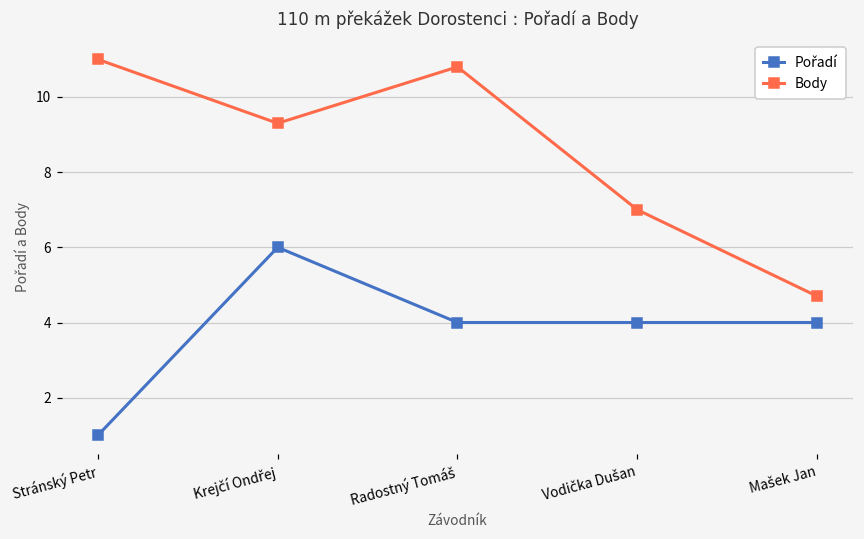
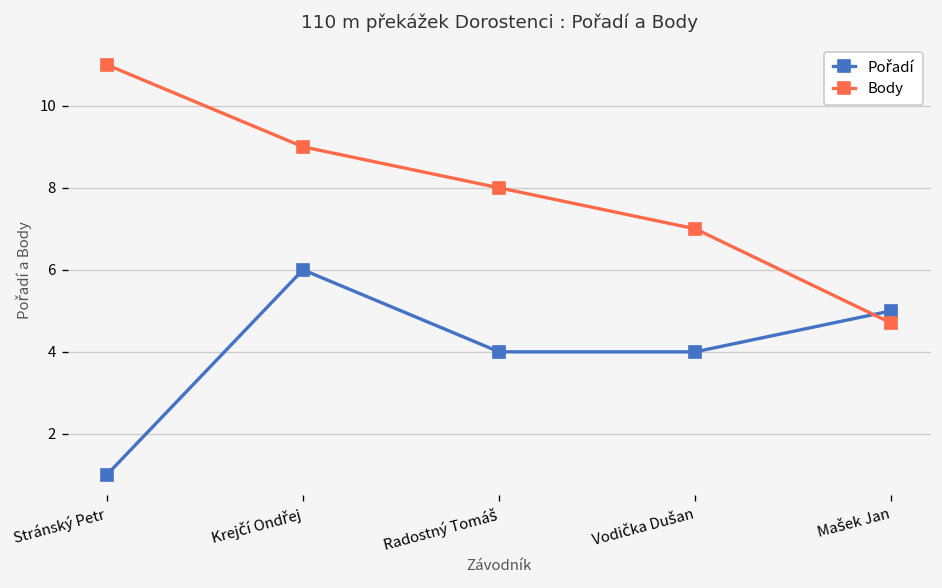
Body, Krejčí Ondřej: 9.3 -> 9.0
Body, Radostný Tomáš: 10.8 -> 8.0
Pořadí, Mašek Jan: 4 -> 5
